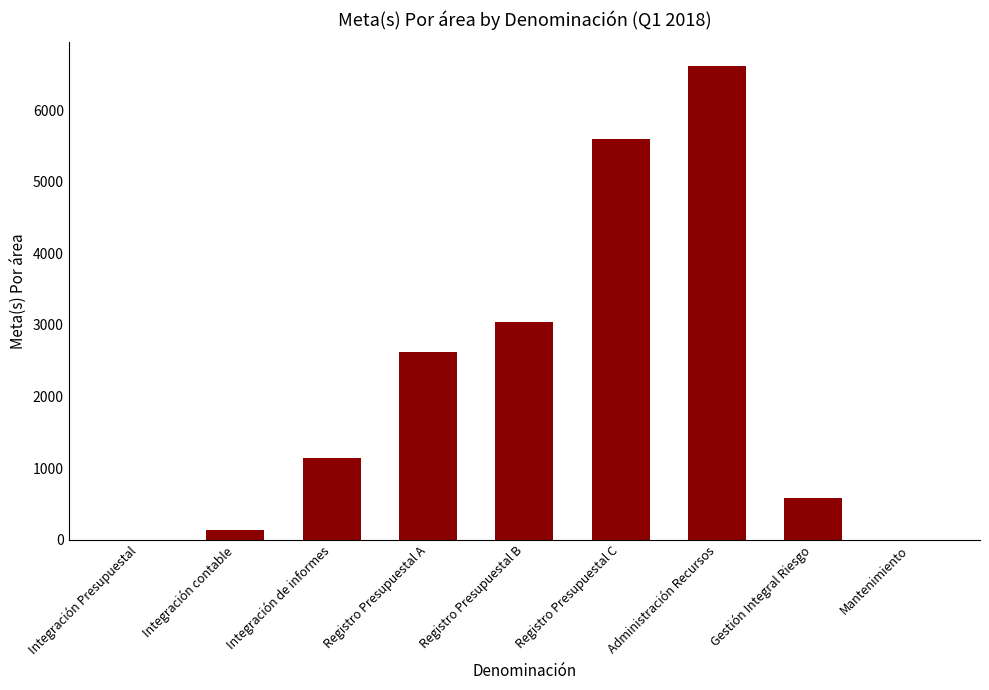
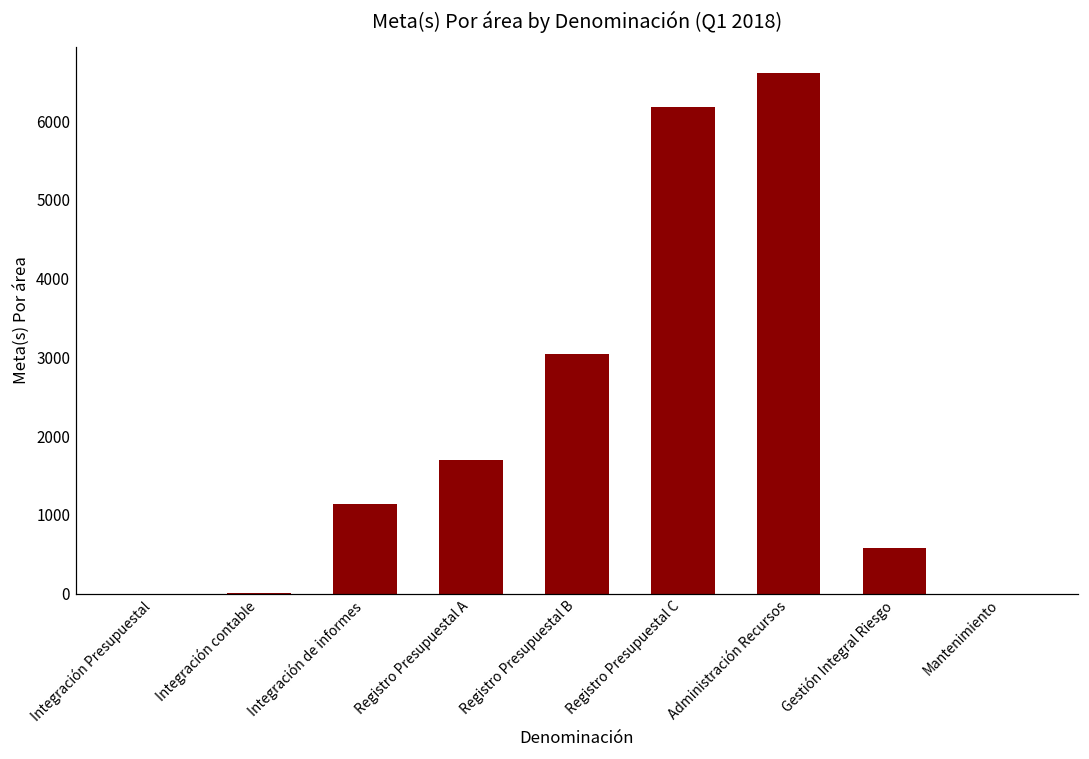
Integración contable: 100 -> 0
Registro Presupuestal A: 2600 -> 1700
Registro Presupuestal C: 5600 -> 6200
